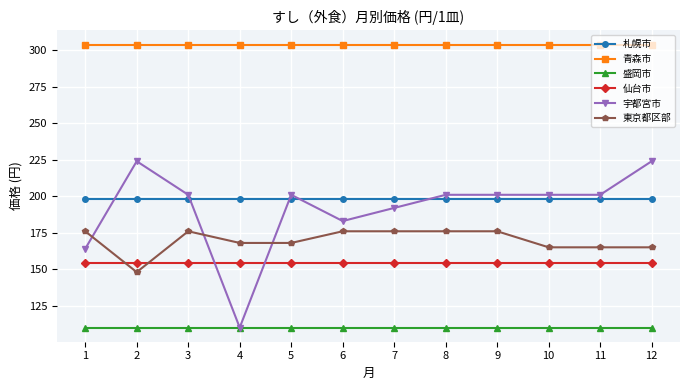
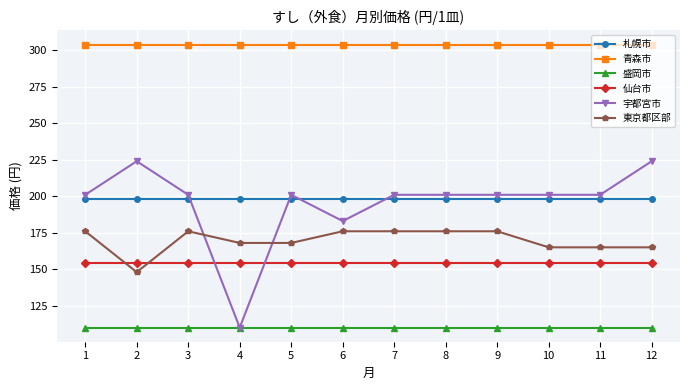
宇都宮市, 1: 164 -> 201
宇都宮市, 7: 192 -> 201
